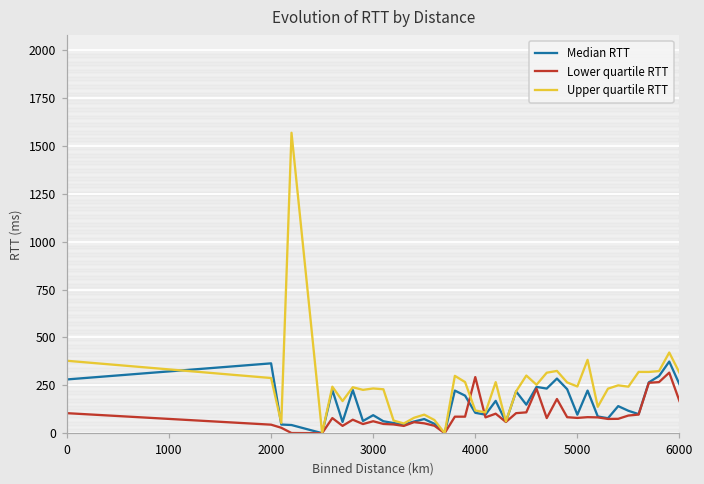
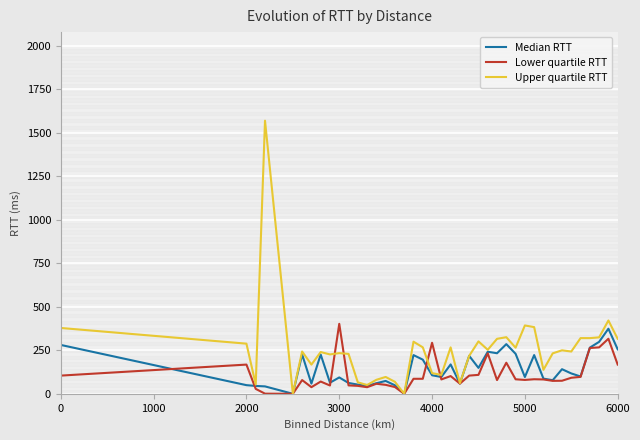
Median RTT, 2000: 360 -> 50
Lower quartile RTT, 2000: 40 -> 170
Lower quartile RTT, 3000: 60 -> 400
Upper quartile RTT, 5000: 240 -> 390
